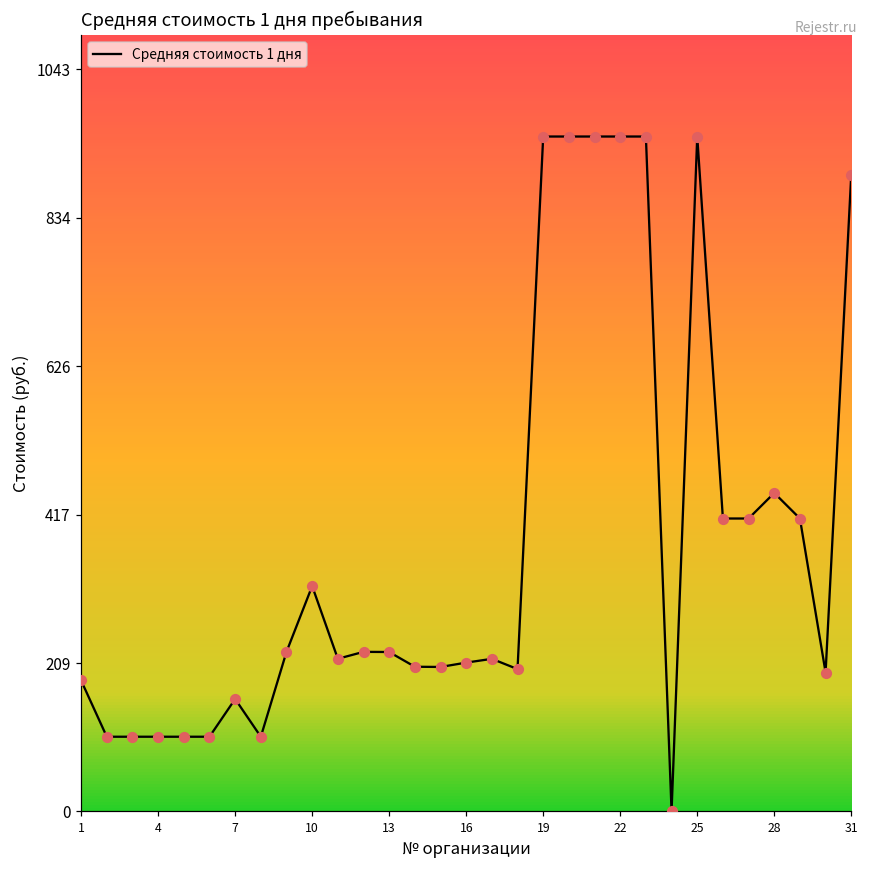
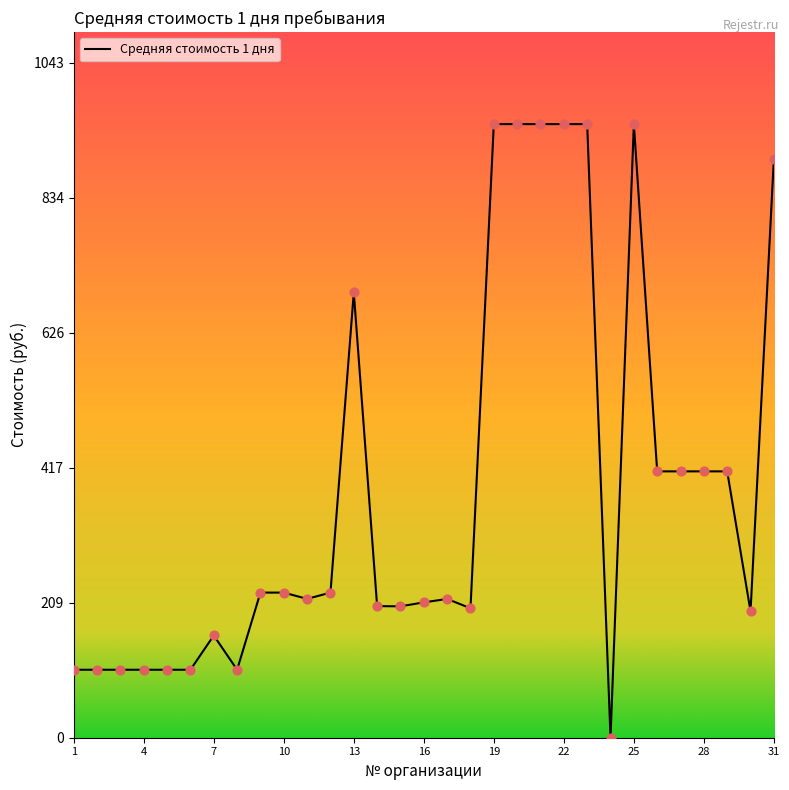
1: 180 -> 110
10: 320 -> 220
13: 220 -> 690
28: 450 -> 410
